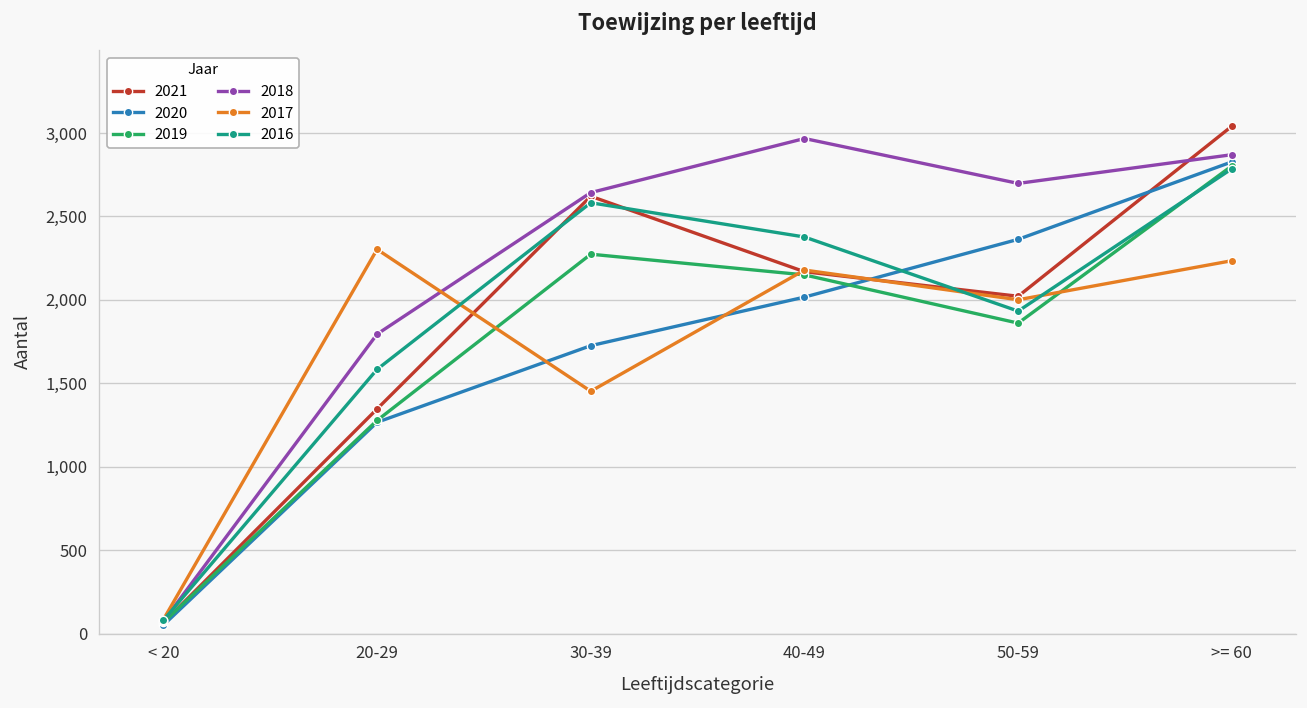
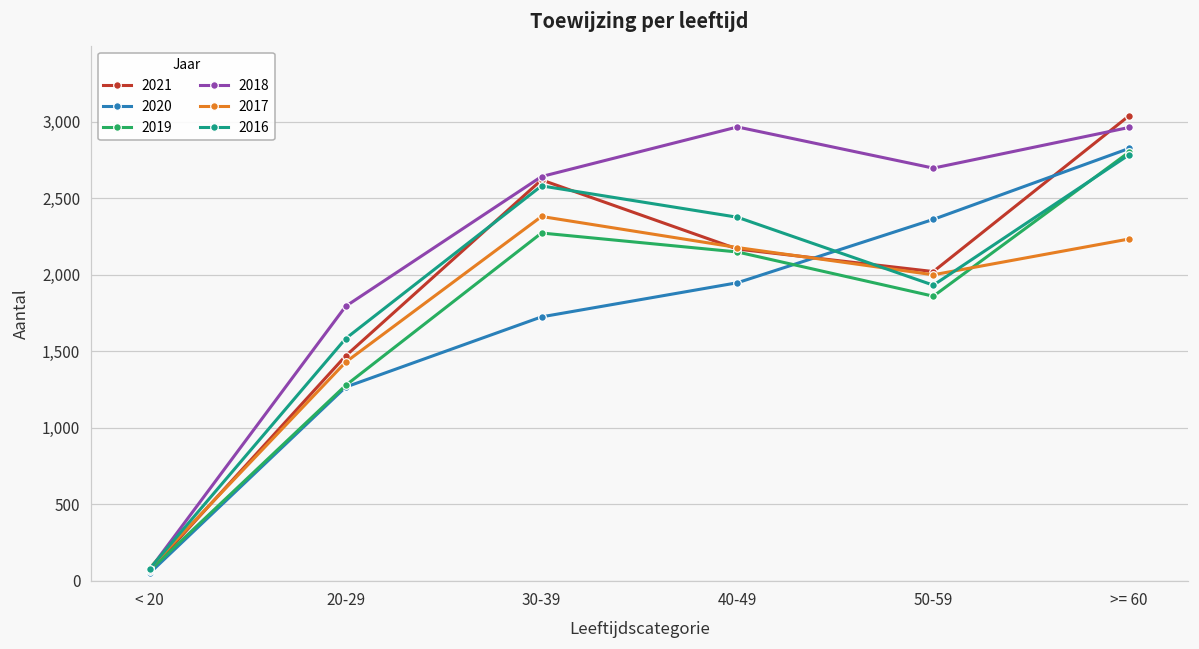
2021, 20-29: 1,350 -> 1,470
2017, 20-29: 2,300 -> 1,430
2017, 30-39: 1,450 -> 2,380
2020, 40-49: 2,020 -> 1,950
2018, >= 60: 2,870 -> 2,960
